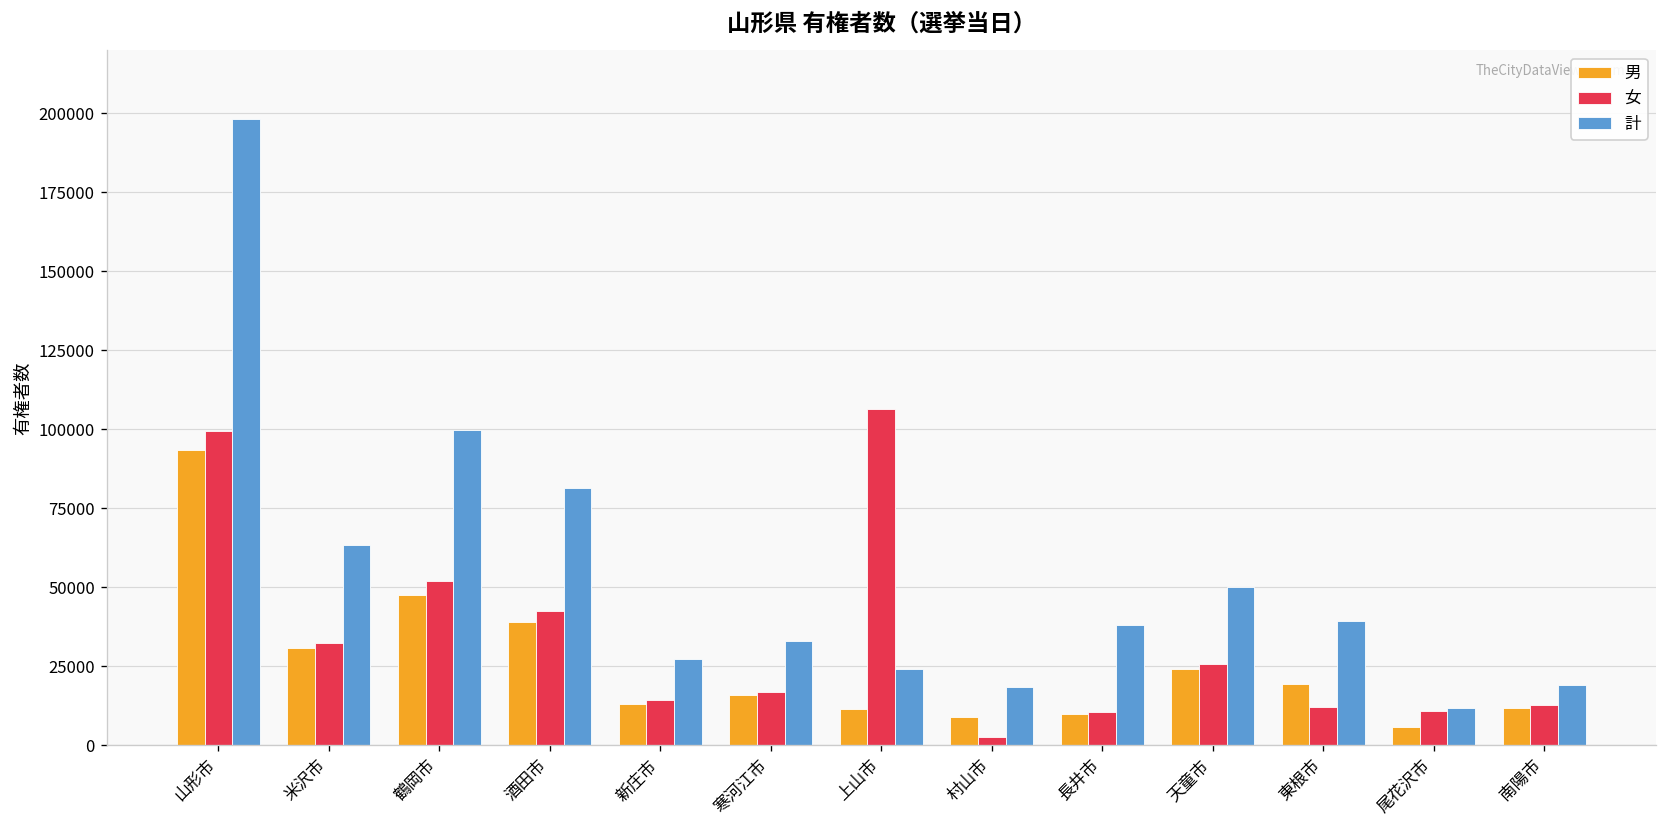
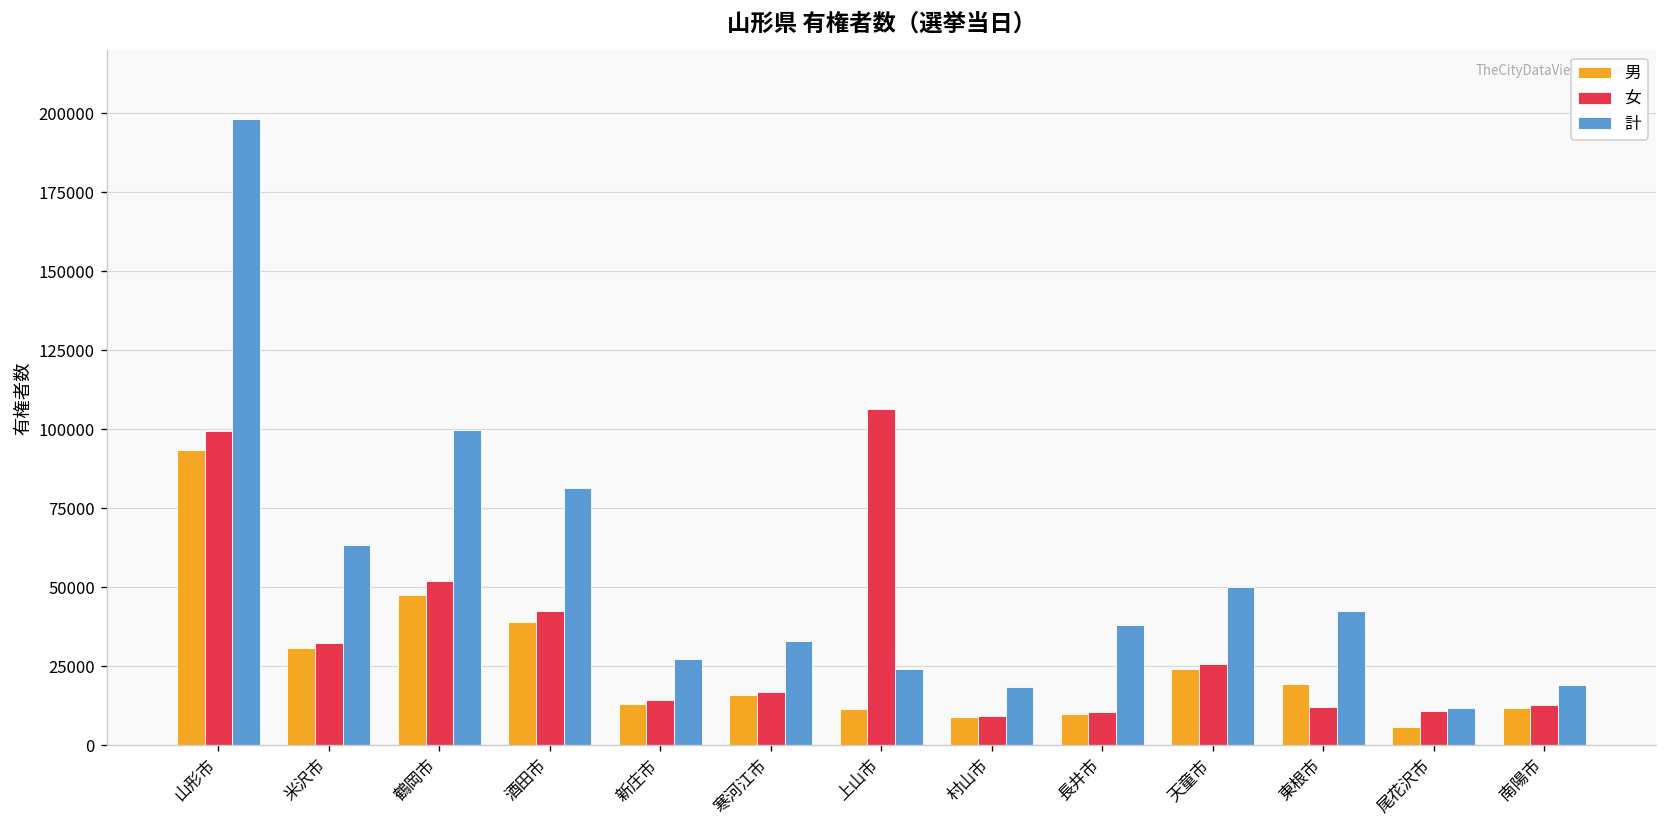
女, 村山市: 3000 -> 9000
計, 東根市: 39000 -> 43000
